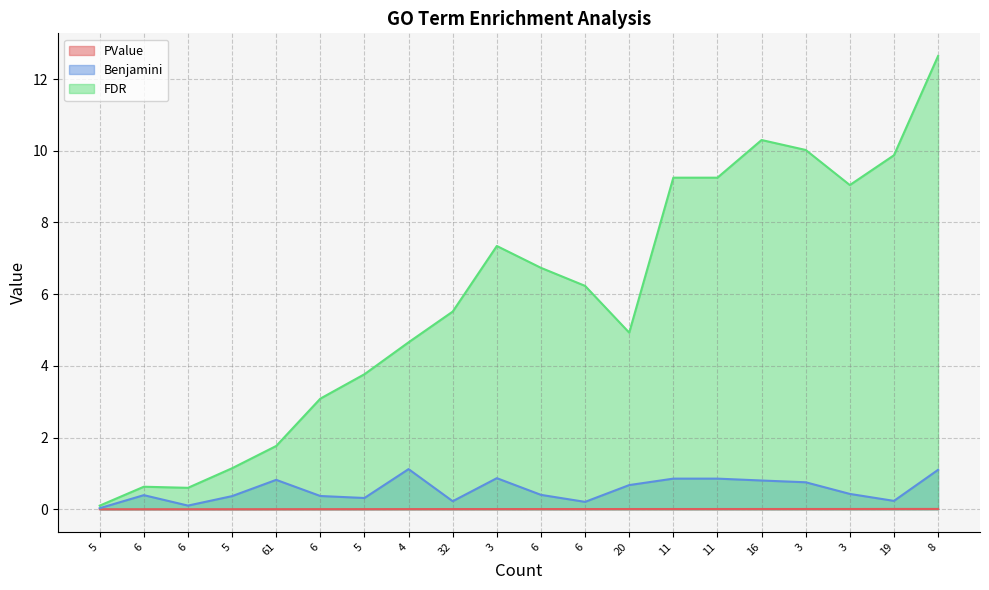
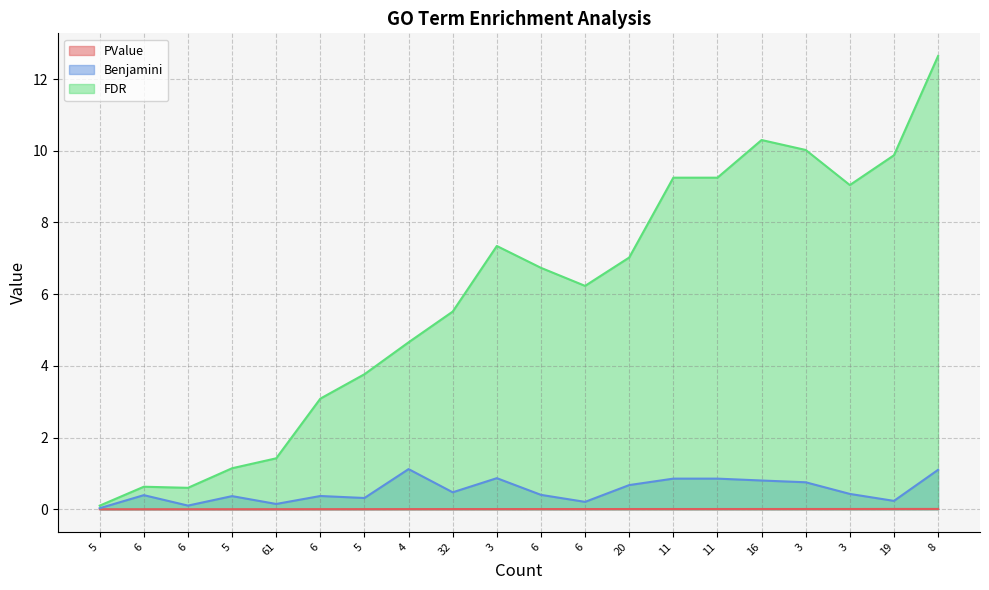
Benjamini, 61: 0.8 -> 0.1
FDR, 61: 1.8 -> 1.4
Benjamini, 32: 0.2 -> 0.5
FDR, 20: 4.9 -> 7.0
